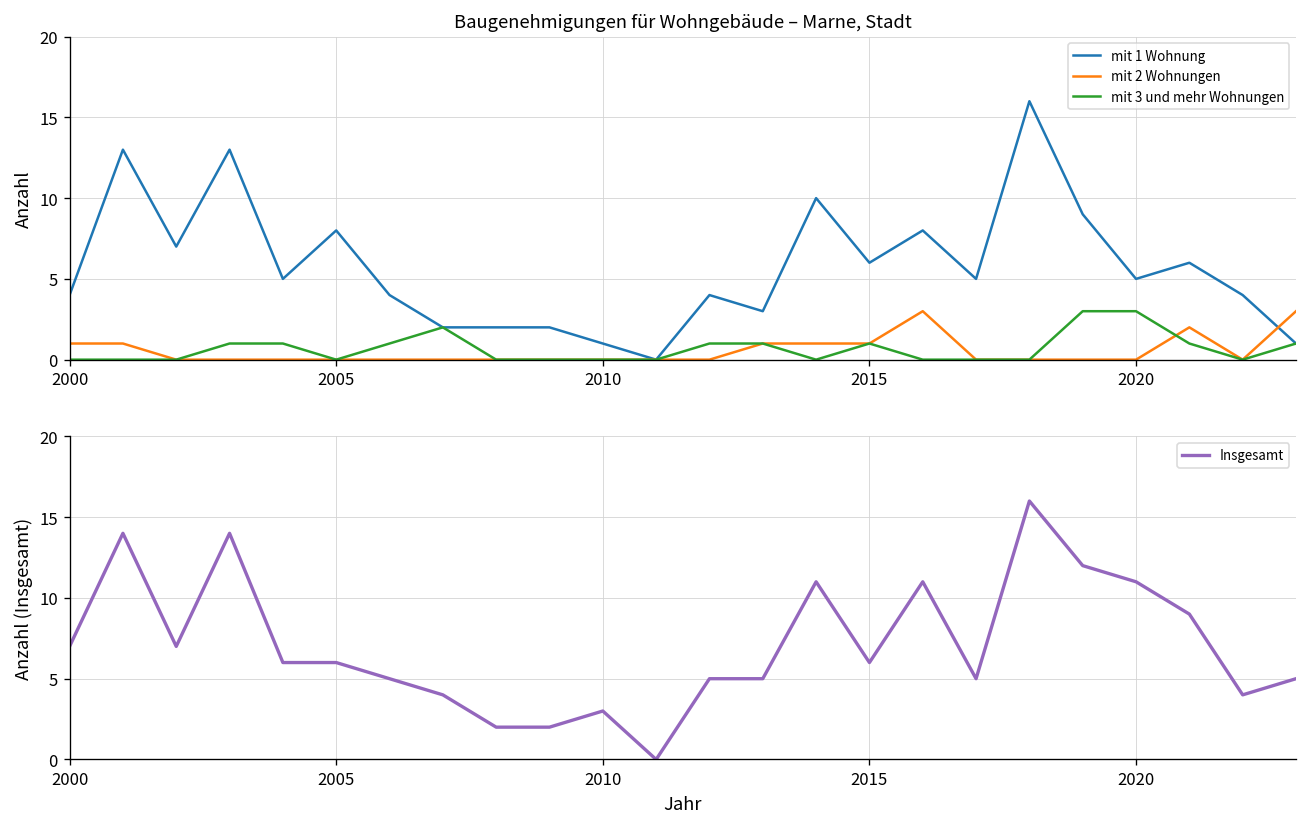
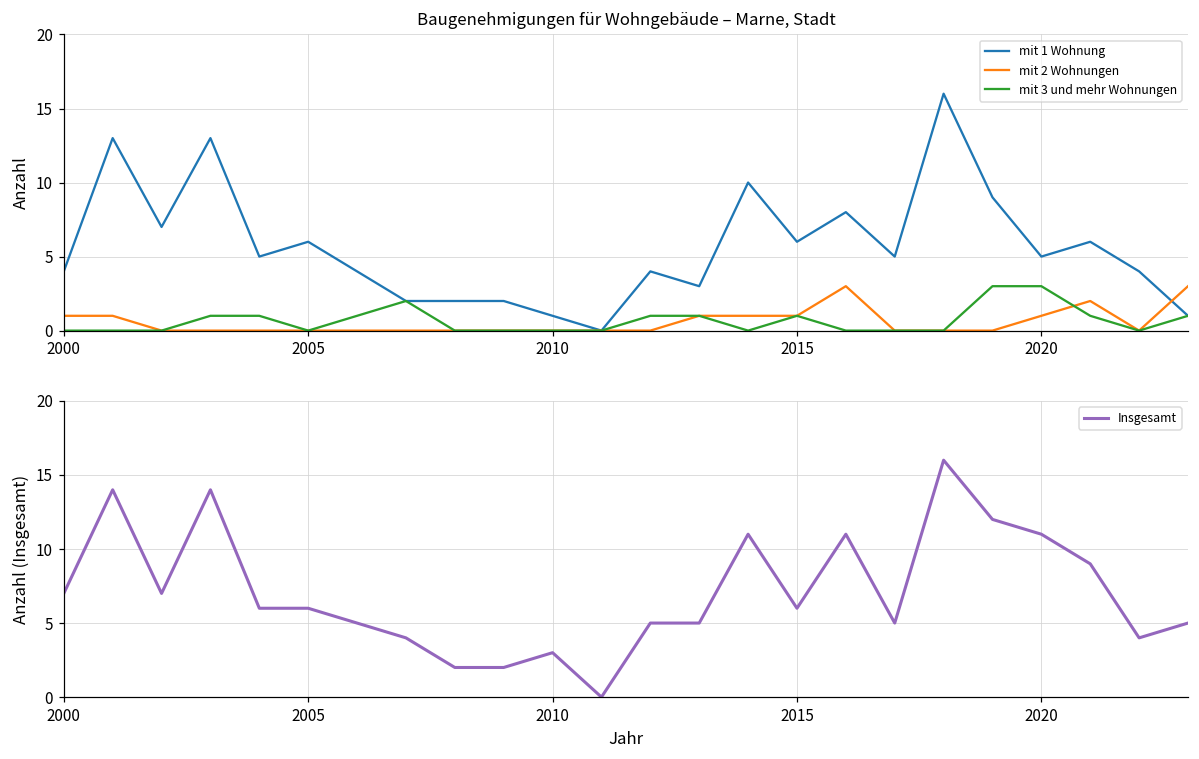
Baugenehmigungen für Wohngebäude – Marne, Stadt, mit 1 Wohnung, 2005: 8 -> 6
Baugenehmigungen für Wohngebäude – Marne, Stadt, mit 2 Wohnungen, 2020: 0 -> 1
